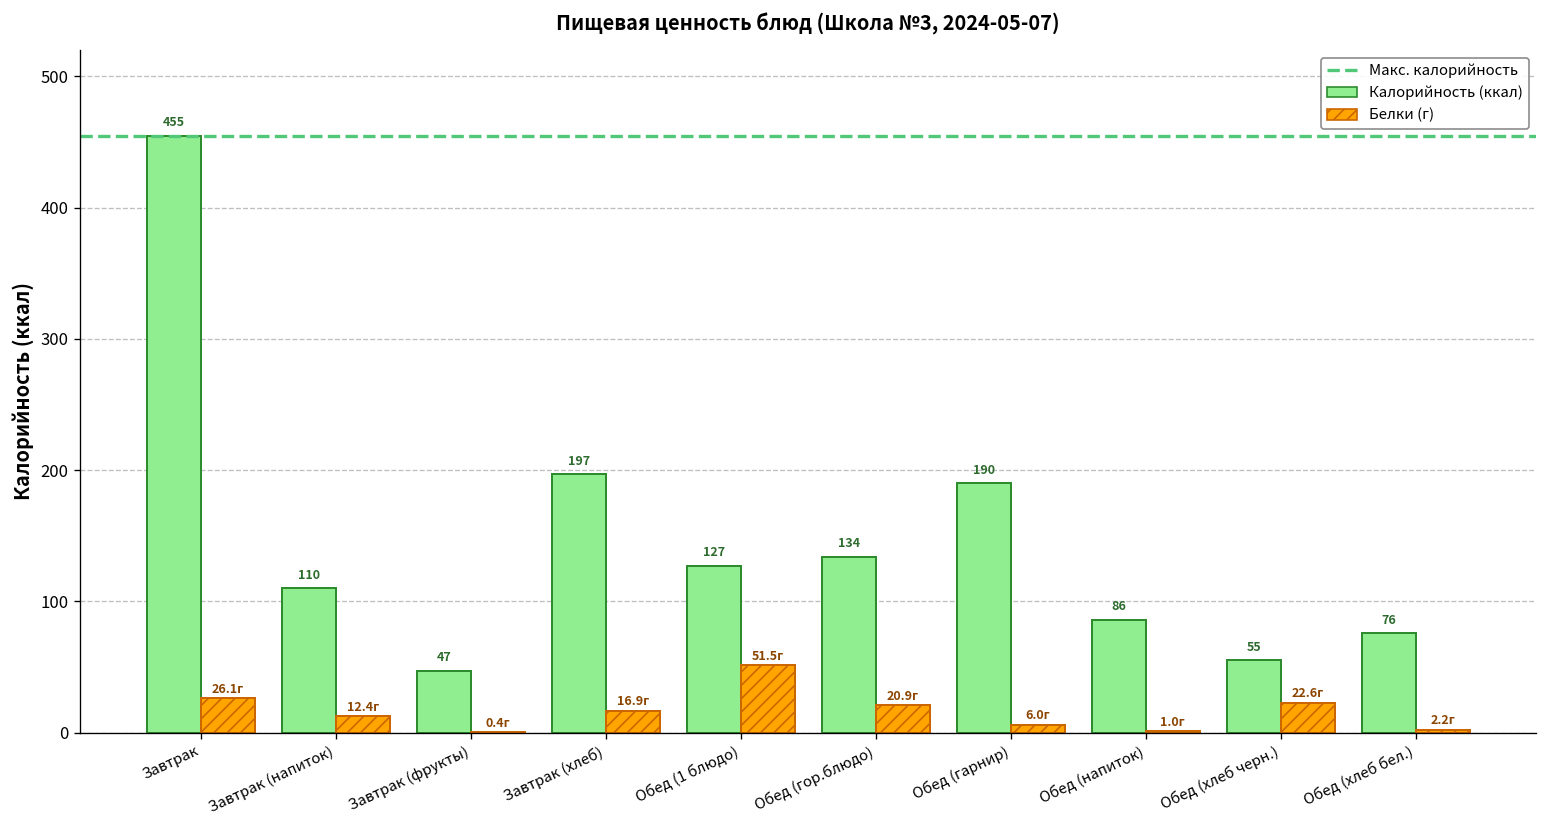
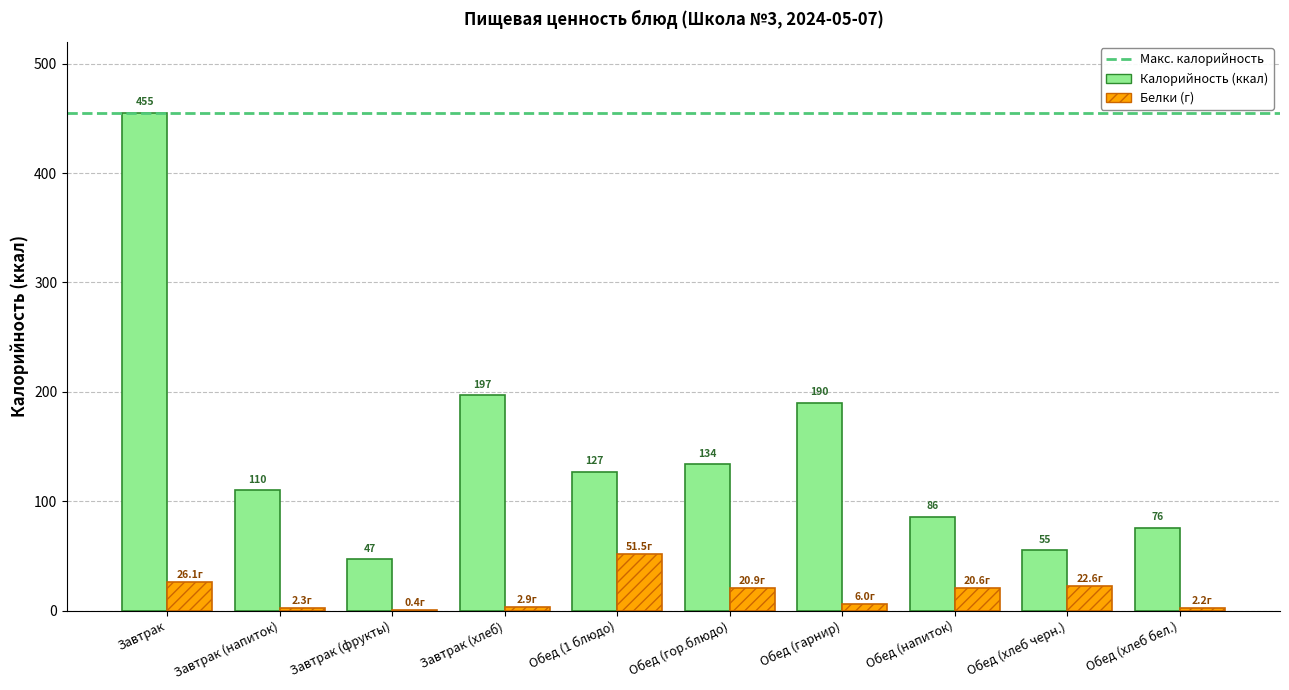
Белки (г), Завтрак (напиток): 12.4г -> 2.3г
Белки (г), Завтрак (хлеб): 16.9г -> 2.9г
Белки (г), Обед (напиток): 1.0г -> 20.6г
